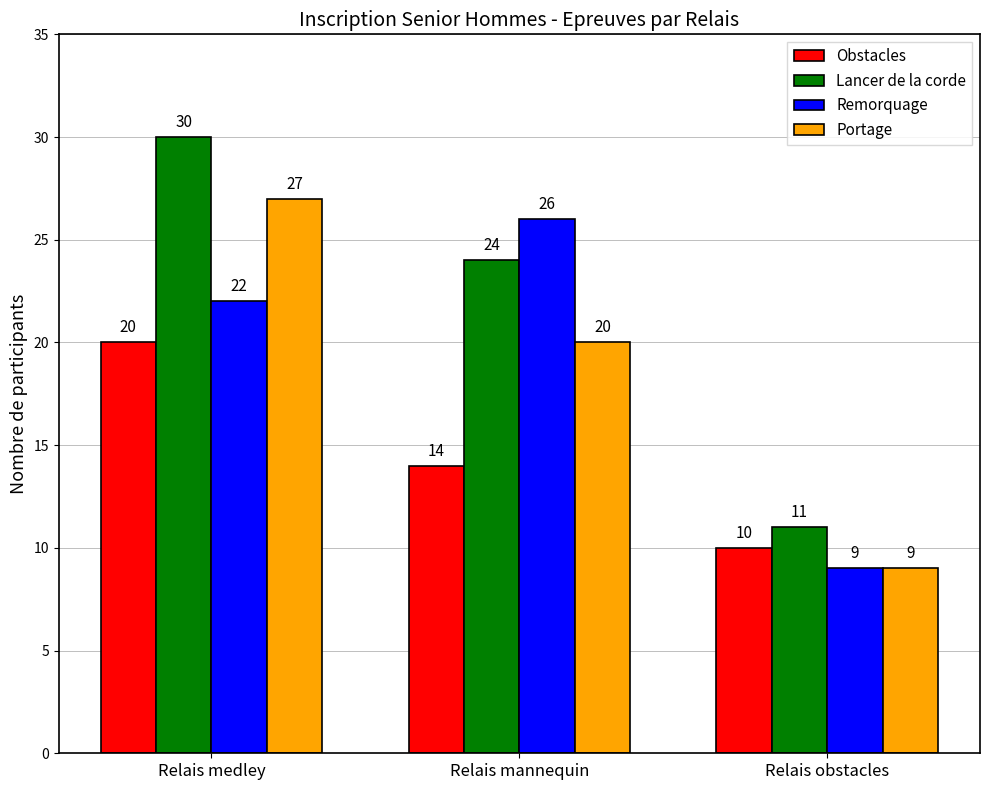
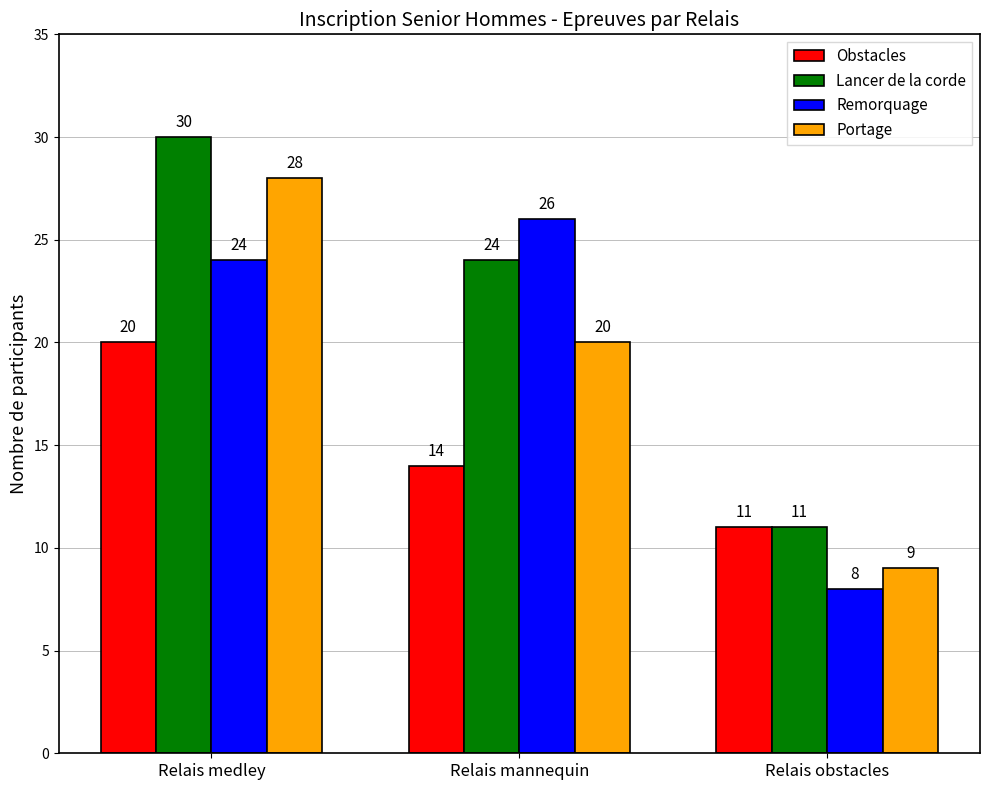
Remorquage, Relais medley: 22 -> 24
Portage, Relais medley: 27 -> 28
Obstacles, Relais obstacles: 10 -> 11
Remorquage, Relais obstacles: 9 -> 8
